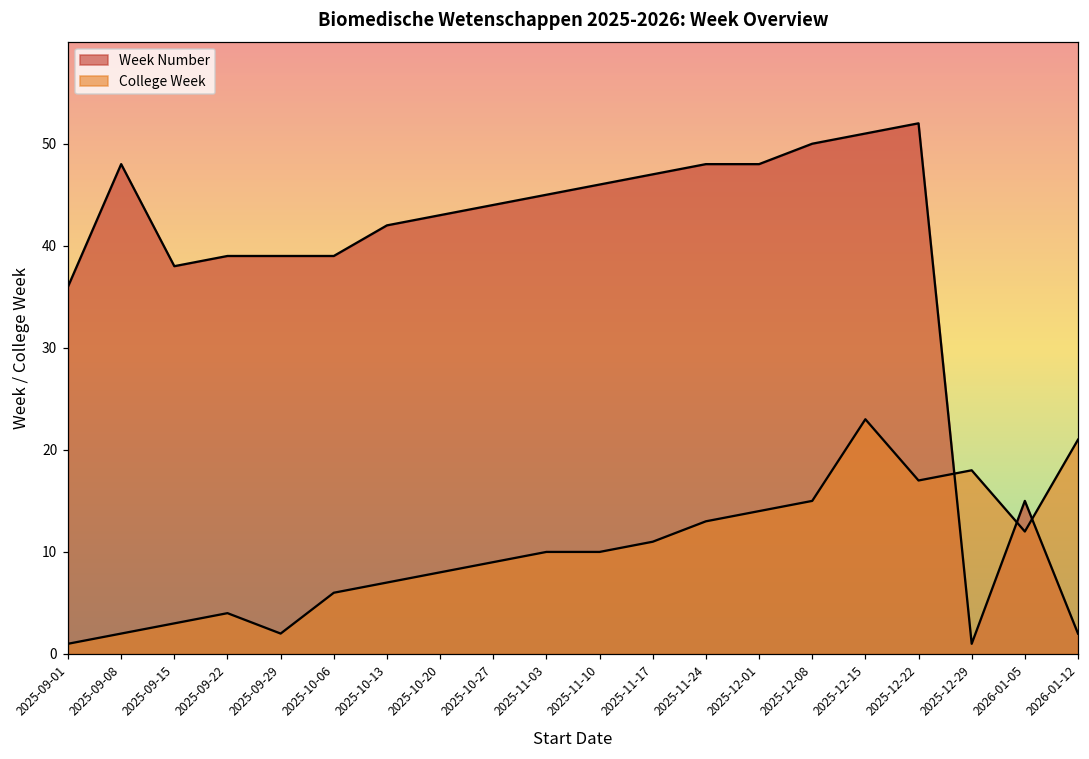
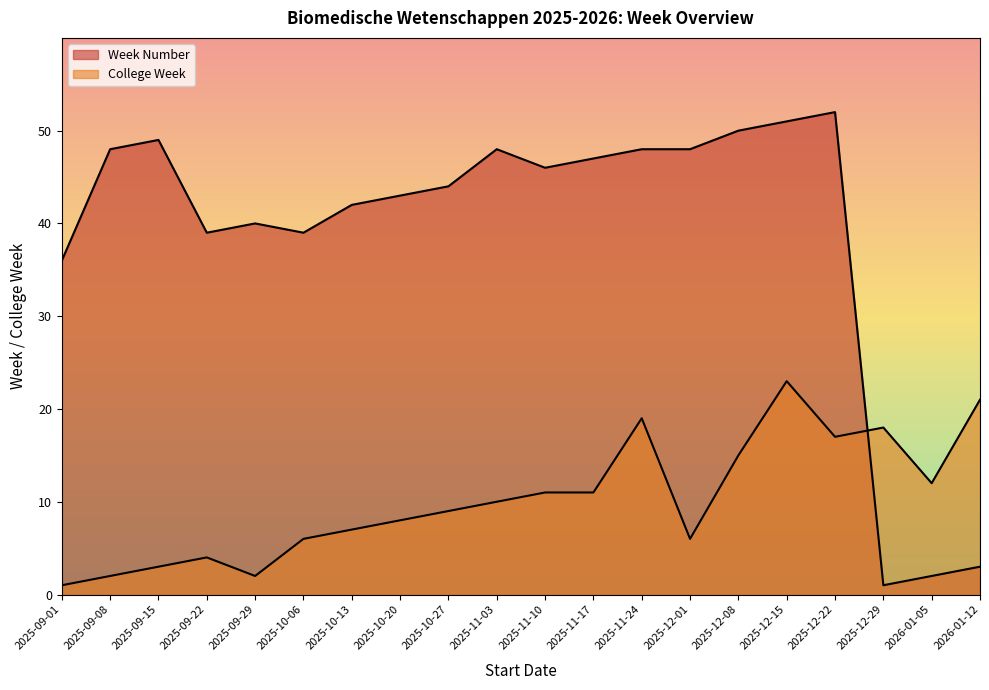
Week Number, 2025-09-15: 38 -> 49
Week Number, 2025-09-29: 39 -> 40
Week Number, 2025-11-03: 45 -> 48
College Week, 2025-11-10: 10 -> 11
College Week, 2025-11-24: 13 -> 19
College Week, 2025-12-01: 14 -> 6
Week Number, 2026-01-05: 15 -> 2
Week Number, 2026-01-12: 2 -> 3
